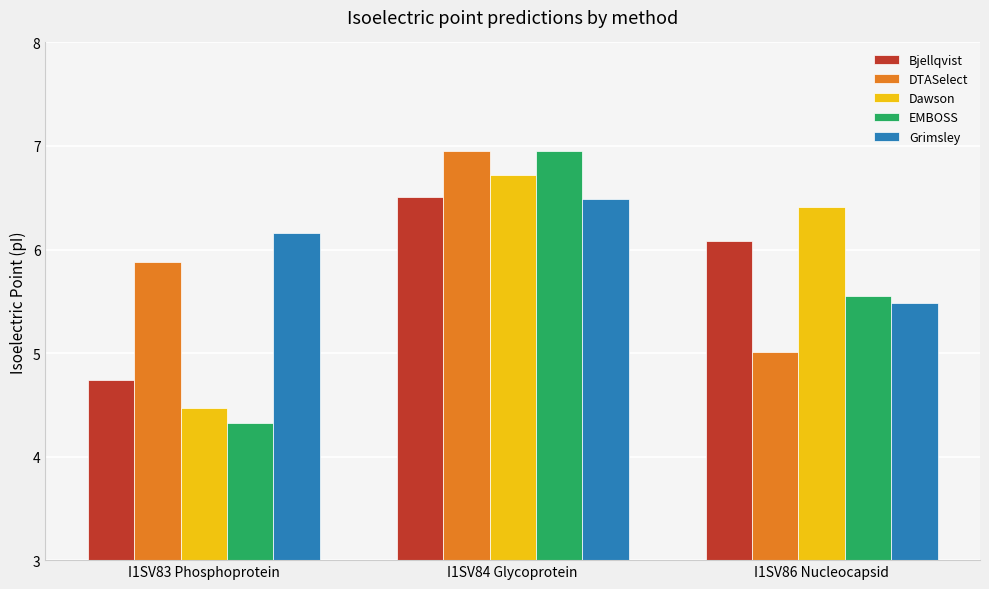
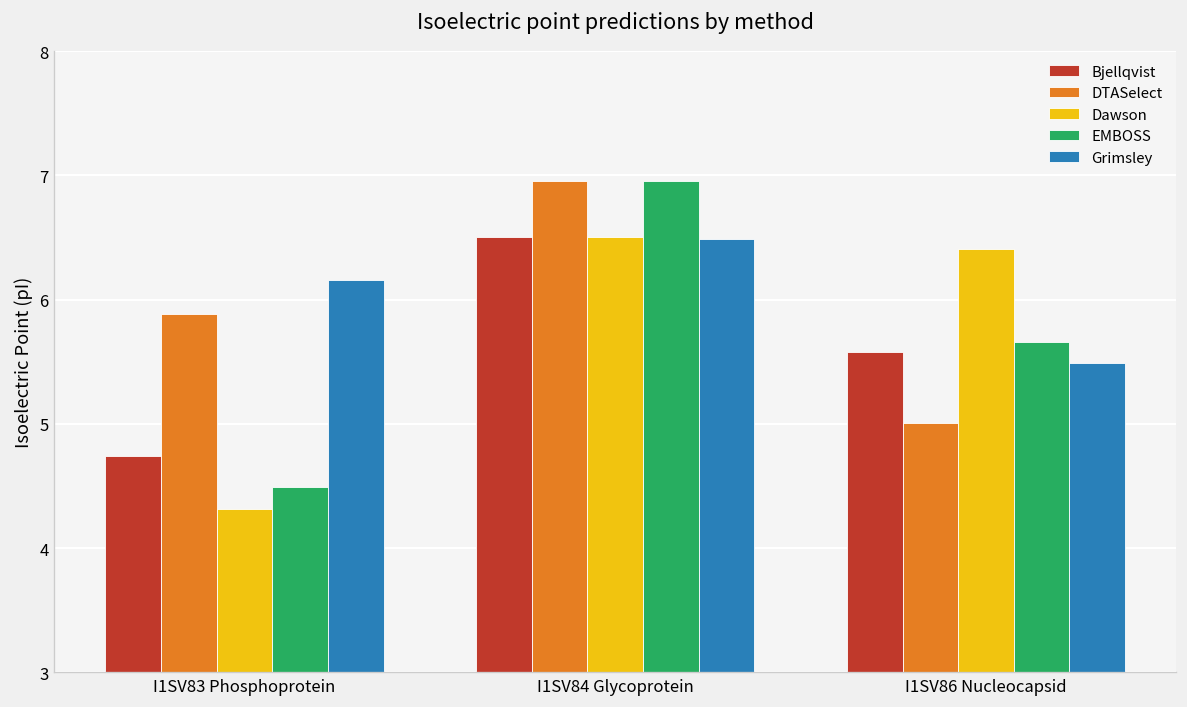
Dawson, I1SV83 Phosphoprotein: 4.47 -> 4.31
EMBOSS, I1SV83 Phosphoprotein: 4.33 -> 4.49
Dawson, I1SV84 Glycoprotein: 6.72 -> 6.50
Bjellqvist, I1SV86 Nucleocapsid: 6.08 -> 5.58
EMBOSS, I1SV86 Nucleocapsid: 5.55 -> 5.66
